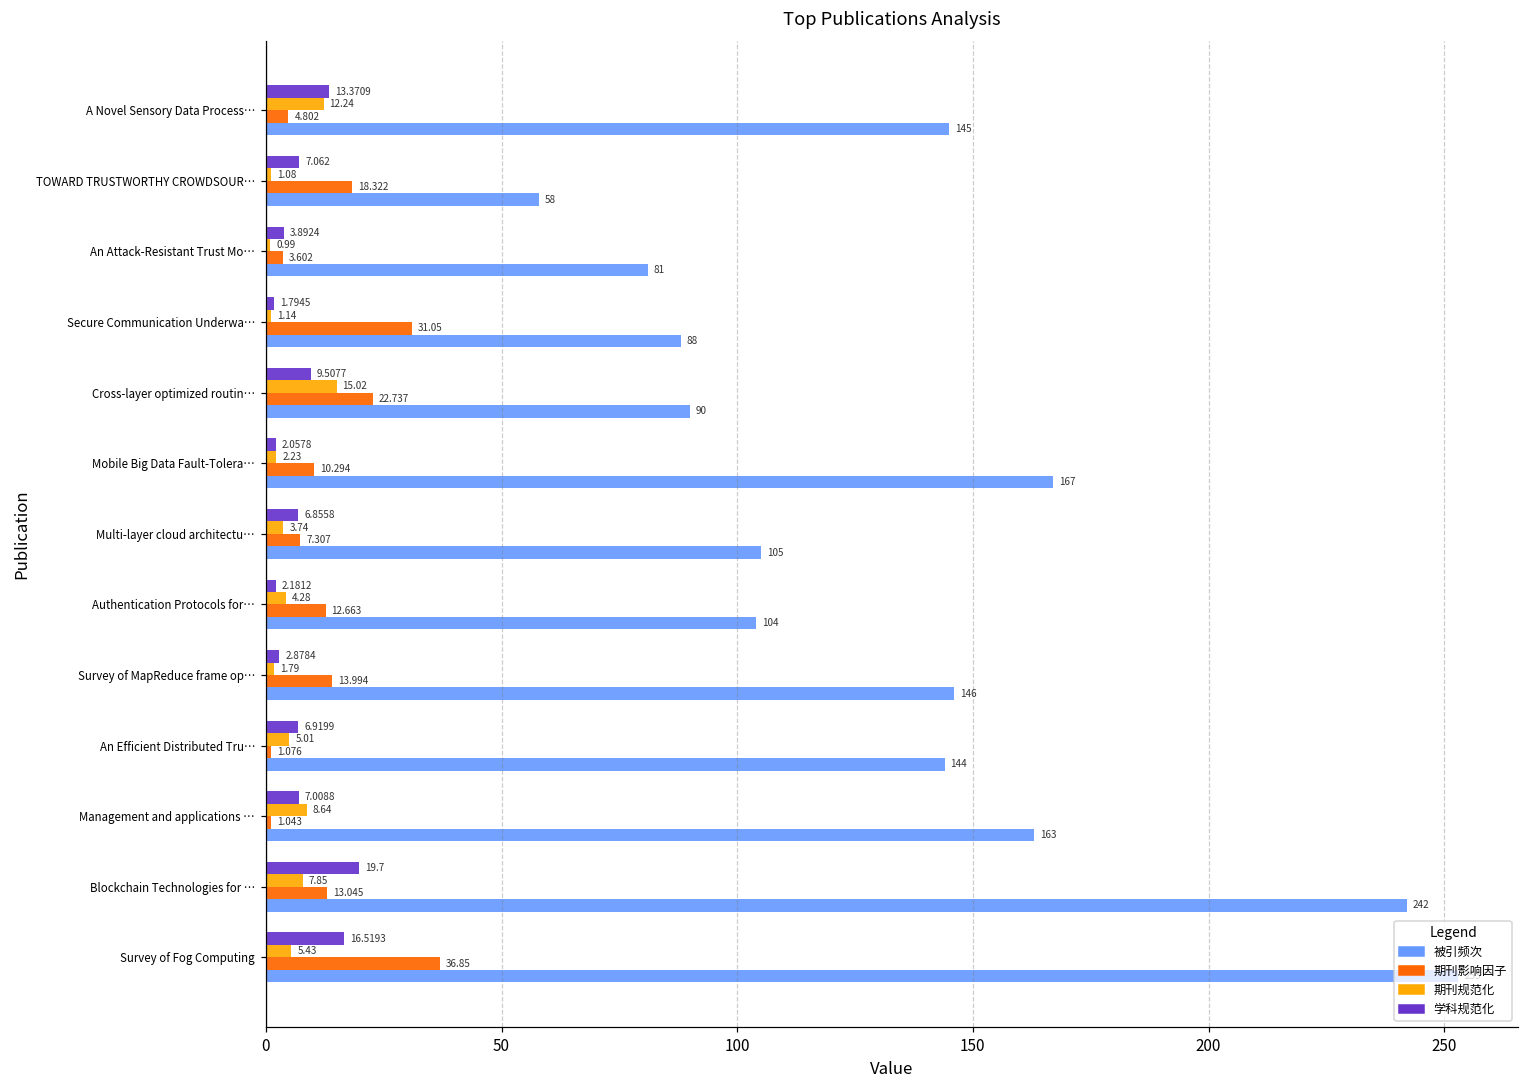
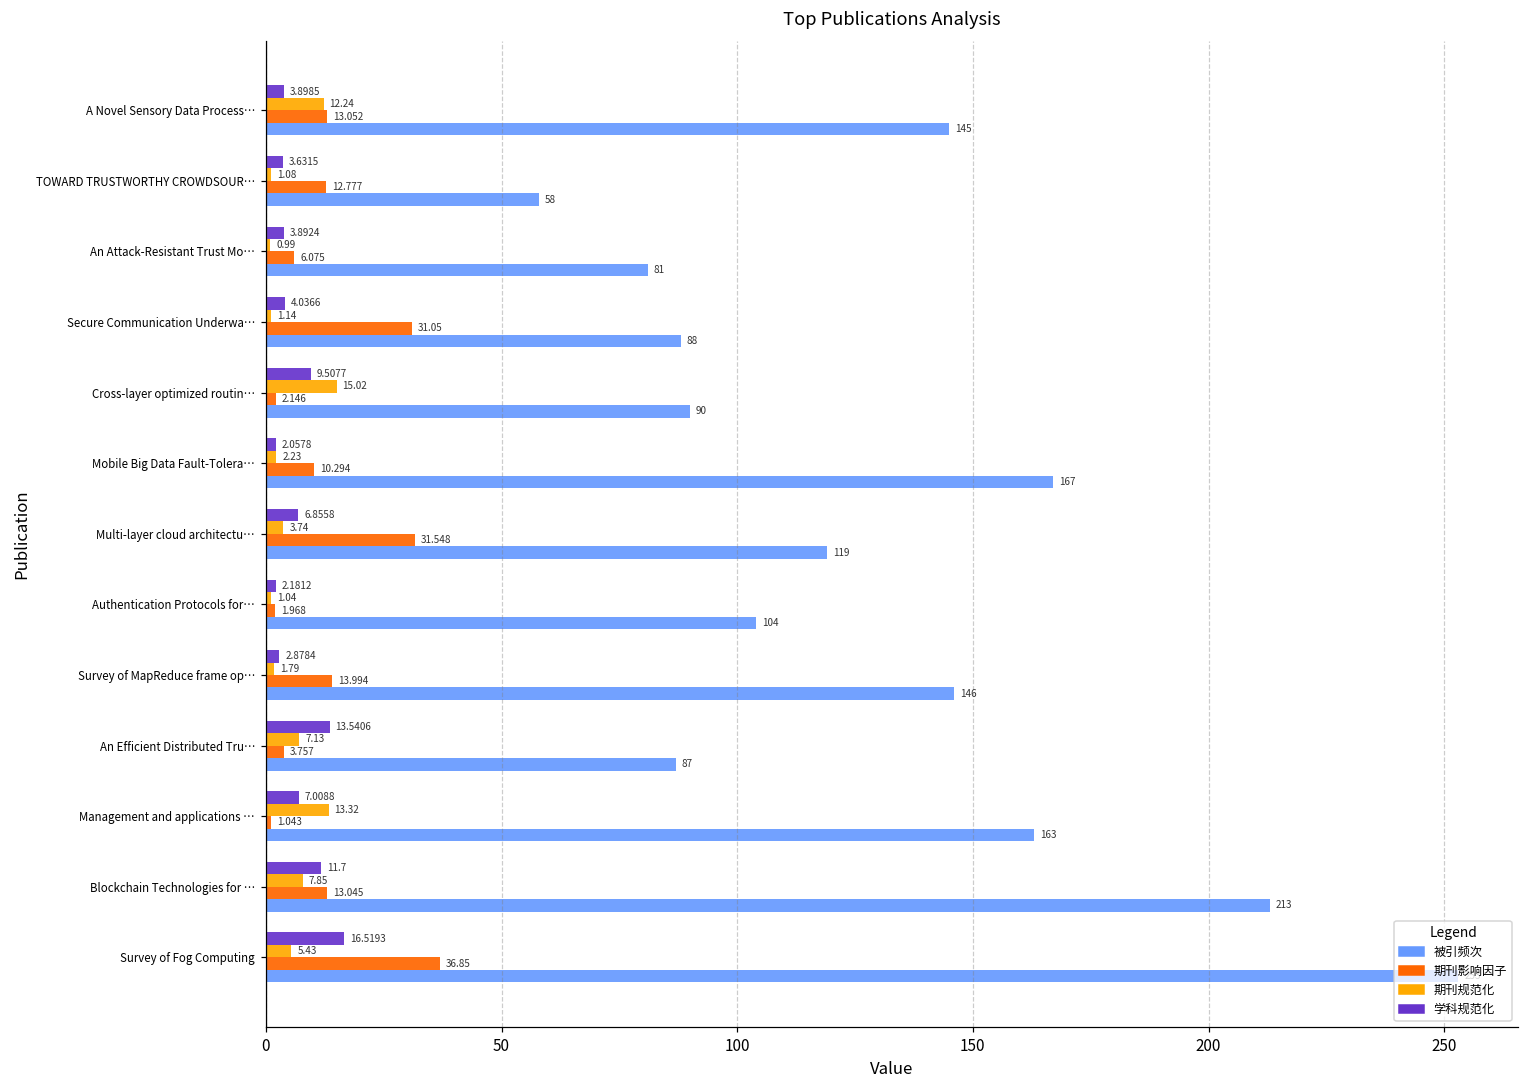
学科规范化, A Novel Sensory Data Process…: 13.3709 -> 3.8985
期刊影响因子, A Novel Sensory Data Process…: 4.802 -> 13.052
学科规范化, TOWARD TRUSTWORTHY CROWDSOUR…: 7.062 -> 3.6315
期刊影响因子, TOWARD TRUSTWORTHY CROWDSOUR…: 18.322 -> 12.777
期刊影响因子, An Attack-Resistant Trust Mo…: 3.602 -> 6.075
学科规范化, Secure Communication Underwa…: 1.7945 -> 4.0366
期刊影响因子, Cross-layer optimized routin…: 22.737 -> 2.146
期刊影响因子, Multi-layer cloud architectu…: 7.307 -> 31.548
被引频次, Multi-layer cloud architectu…: 105 -> 119
期刊规范化, Authentication Protocols for…: 4.28 -> 1.04
期刊影响因子, Authentication Protocols for…: 12.663 -> 1.968
学科规范化, An Efficient Distributed Tru…: 6.9199 -> 13.5406
期刊规范化, An Efficient Distributed Tru…: 5.01 -> 7.13
期刊影响因子, An Efficient Distributed Tru…: 1.076 -> 3.757
被引频次, An Efficient Distributed Tru…: 144 -> 87
期刊规范化, Management and applications …: 8.64 -> 13.32
学科规范化, Blockchain Technologies for …: 19.7 -> 11.7
被引频次, Blockchain Technologies for …: 242 -> 213
